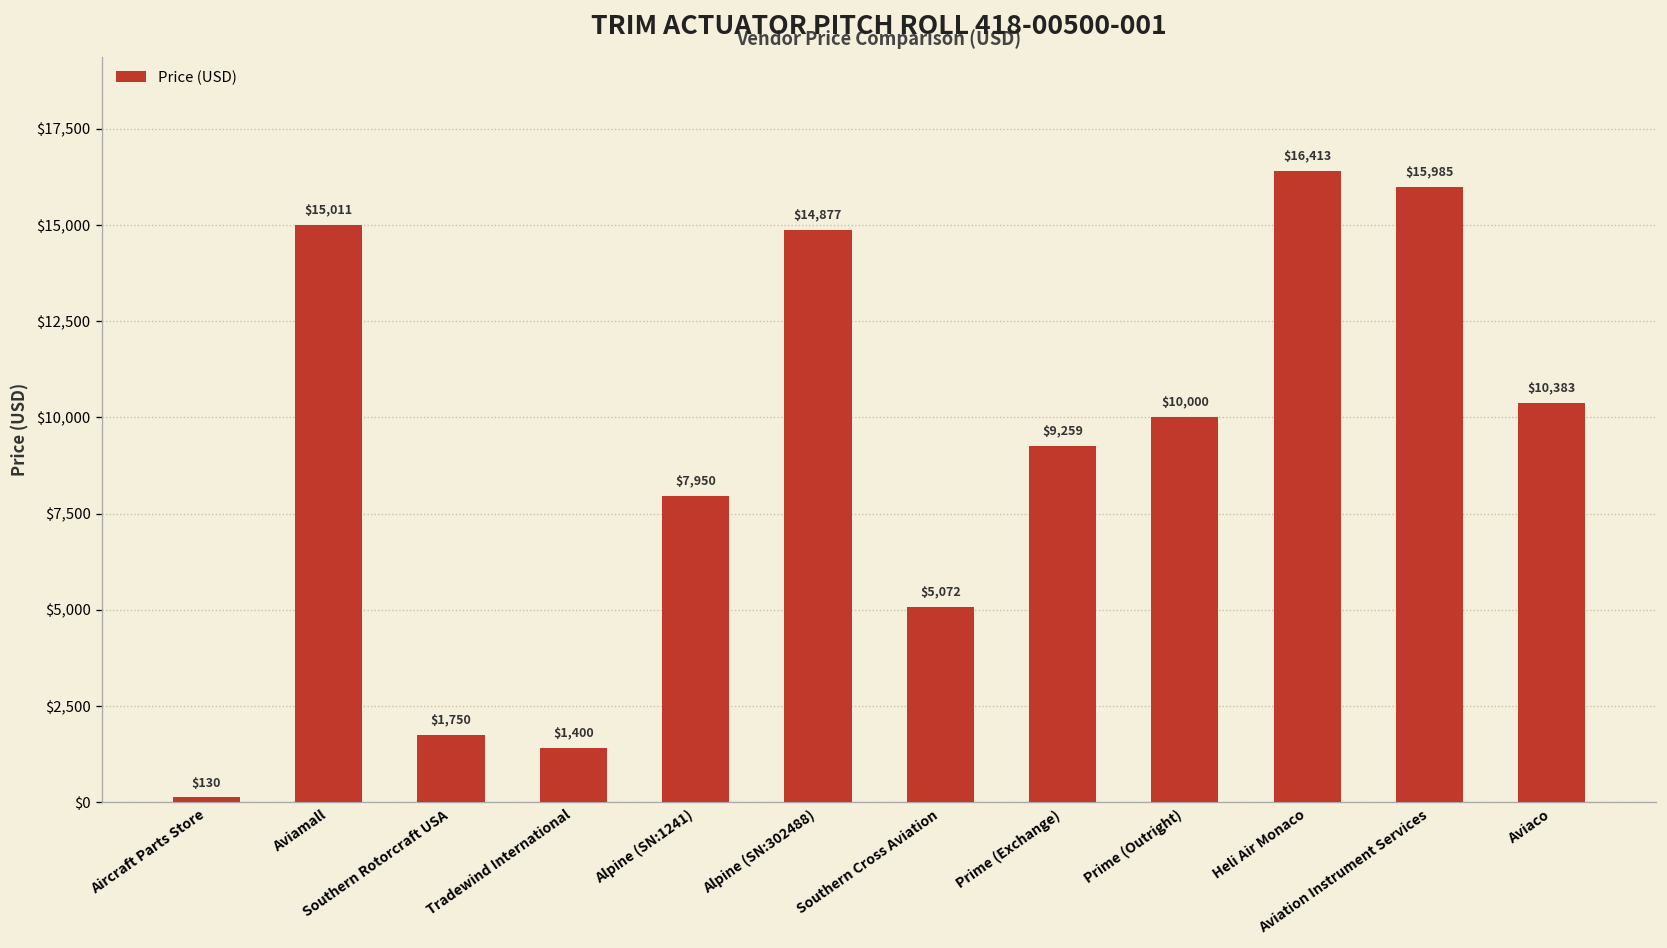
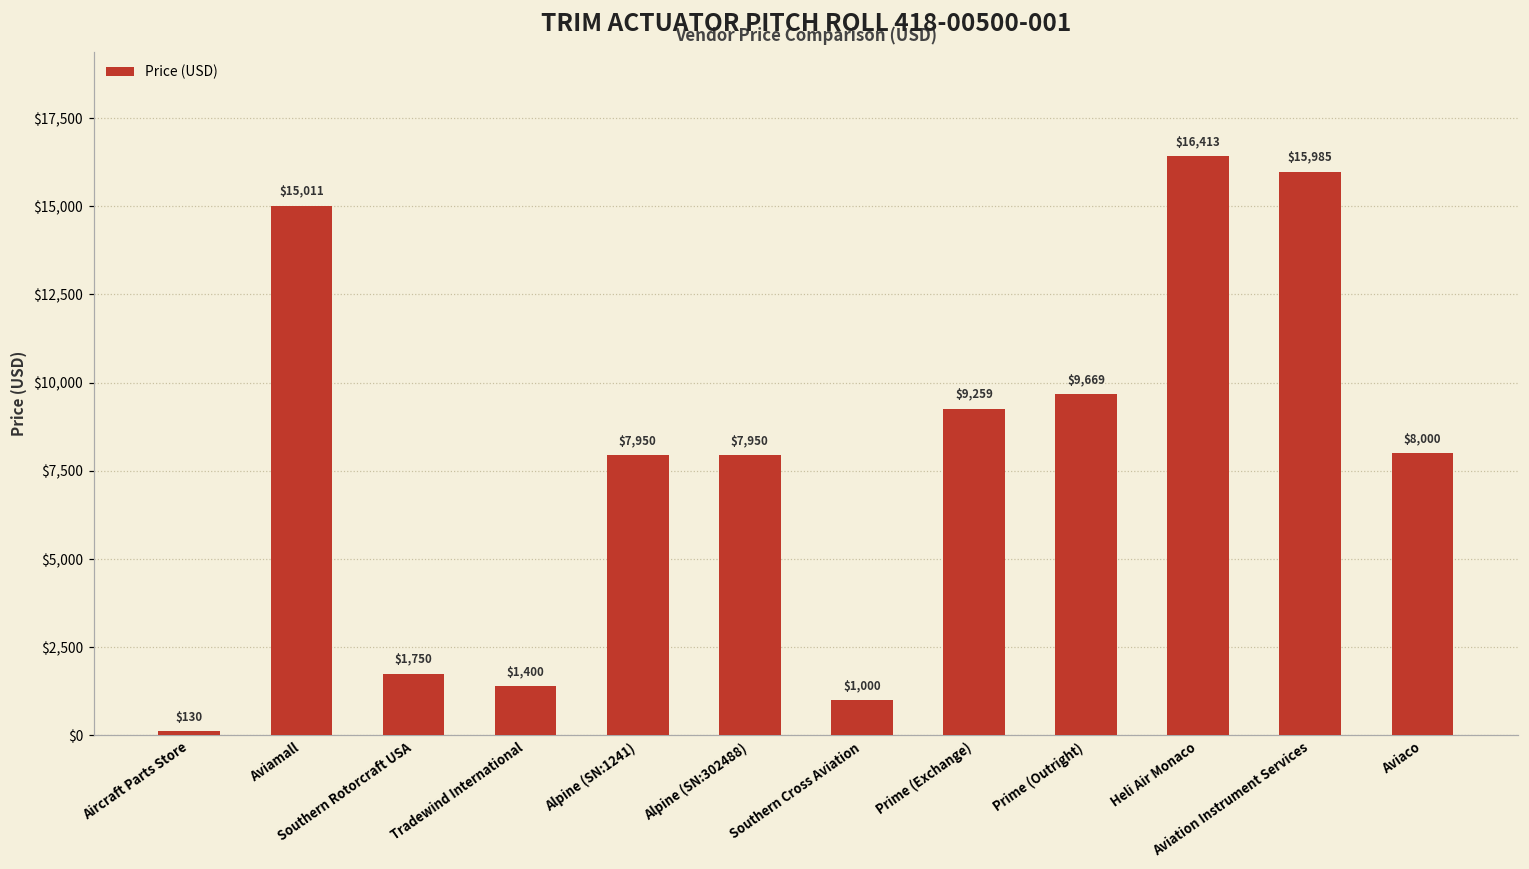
Alpine (SN:302488): $14,877 -> $7,950
Southern Cross Aviation: $5,072 -> $1,000
Prime (Outright): $10,000 -> $9,669
Aviaco: $10,383 -> $8,000
